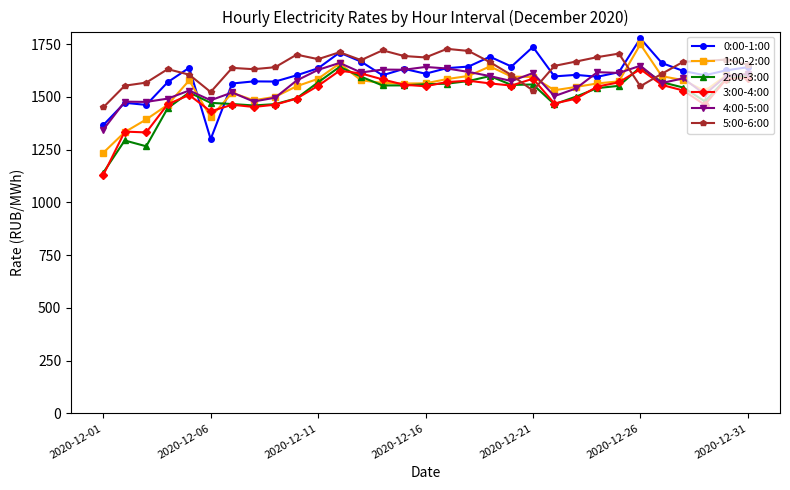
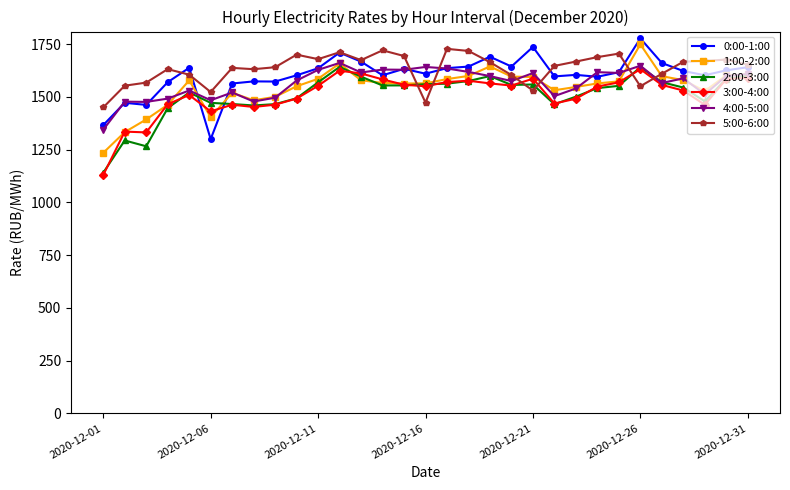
5:00-6:00, 2020-12-16: 1690 -> 1470
